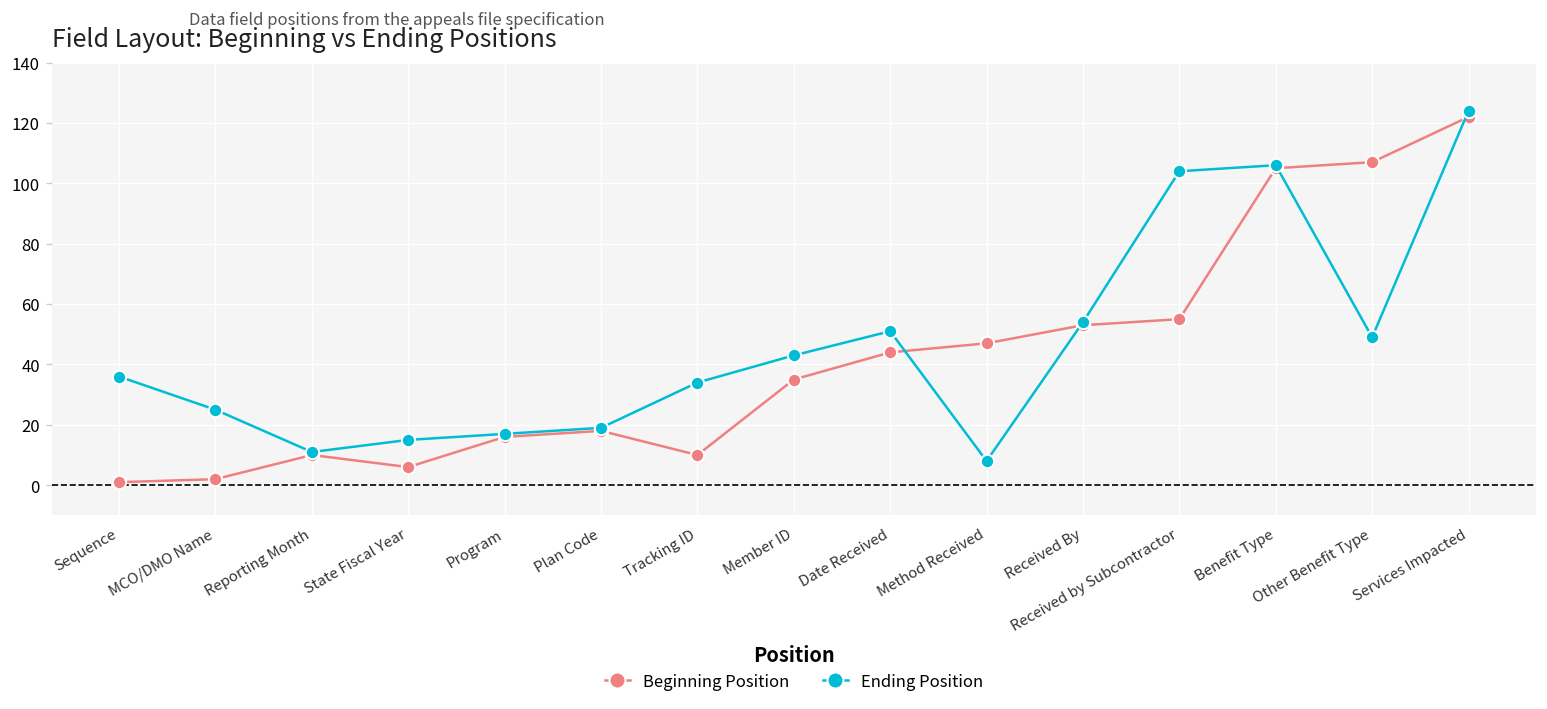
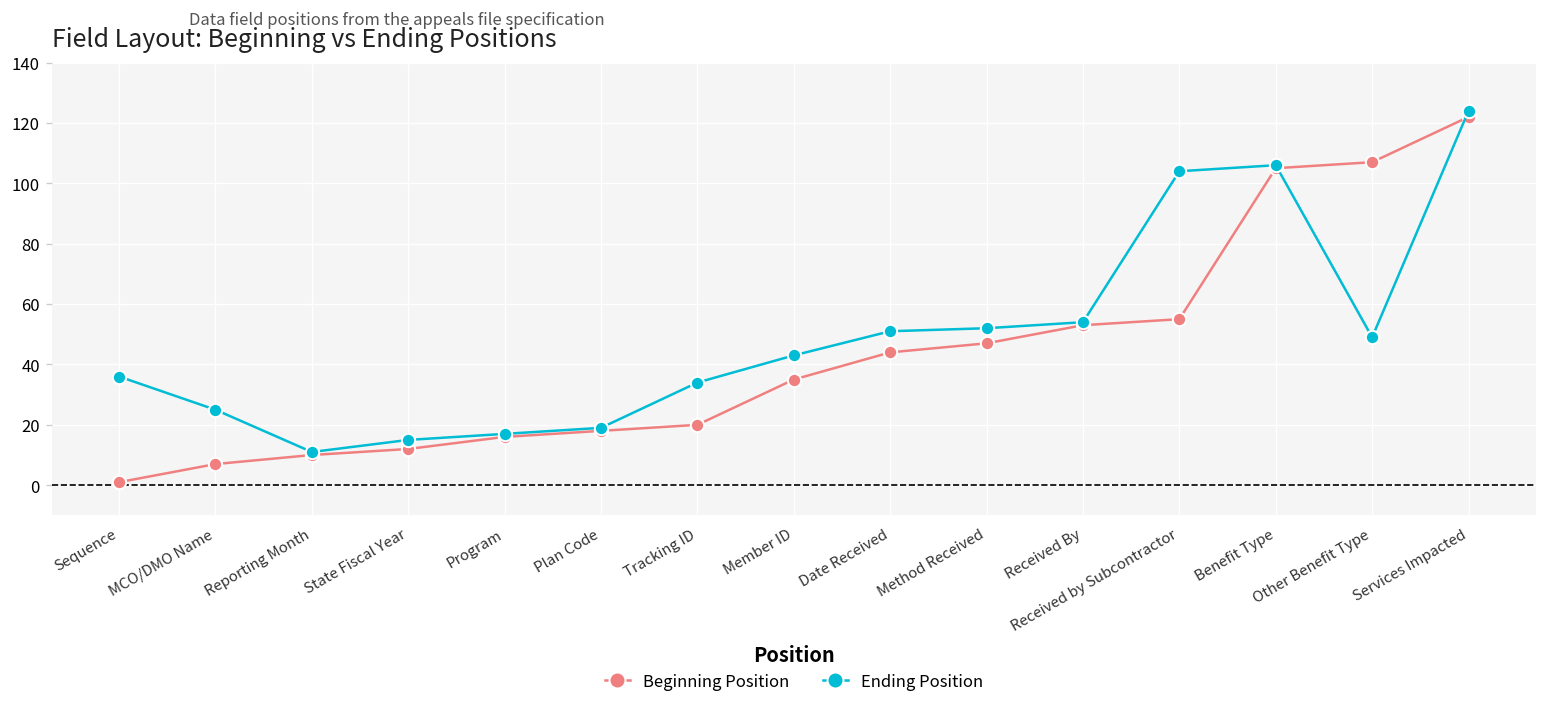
Beginning Position, MCO/DMO Name: 2 -> 7
Beginning Position, State Fiscal Year: 6 -> 12
Beginning Position, Tracking ID: 10 -> 20
Ending Position, Method Received: 8 -> 52
